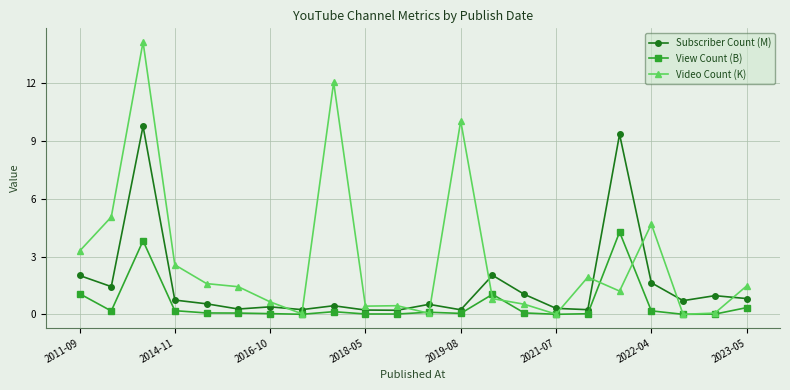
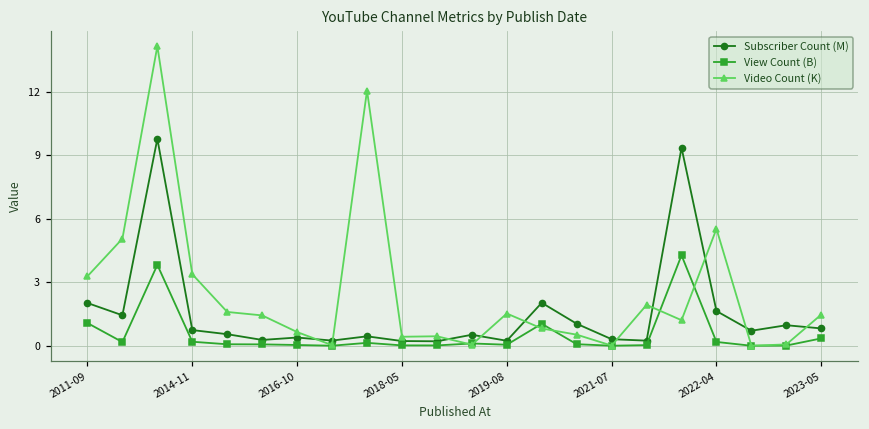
Video Count (K), 2014-11: 2.6 -> 3.4
Video Count (K), 2019-08: 10.1 -> 1.5
Video Count (K), 2022-04: 4.7 -> 5.5
